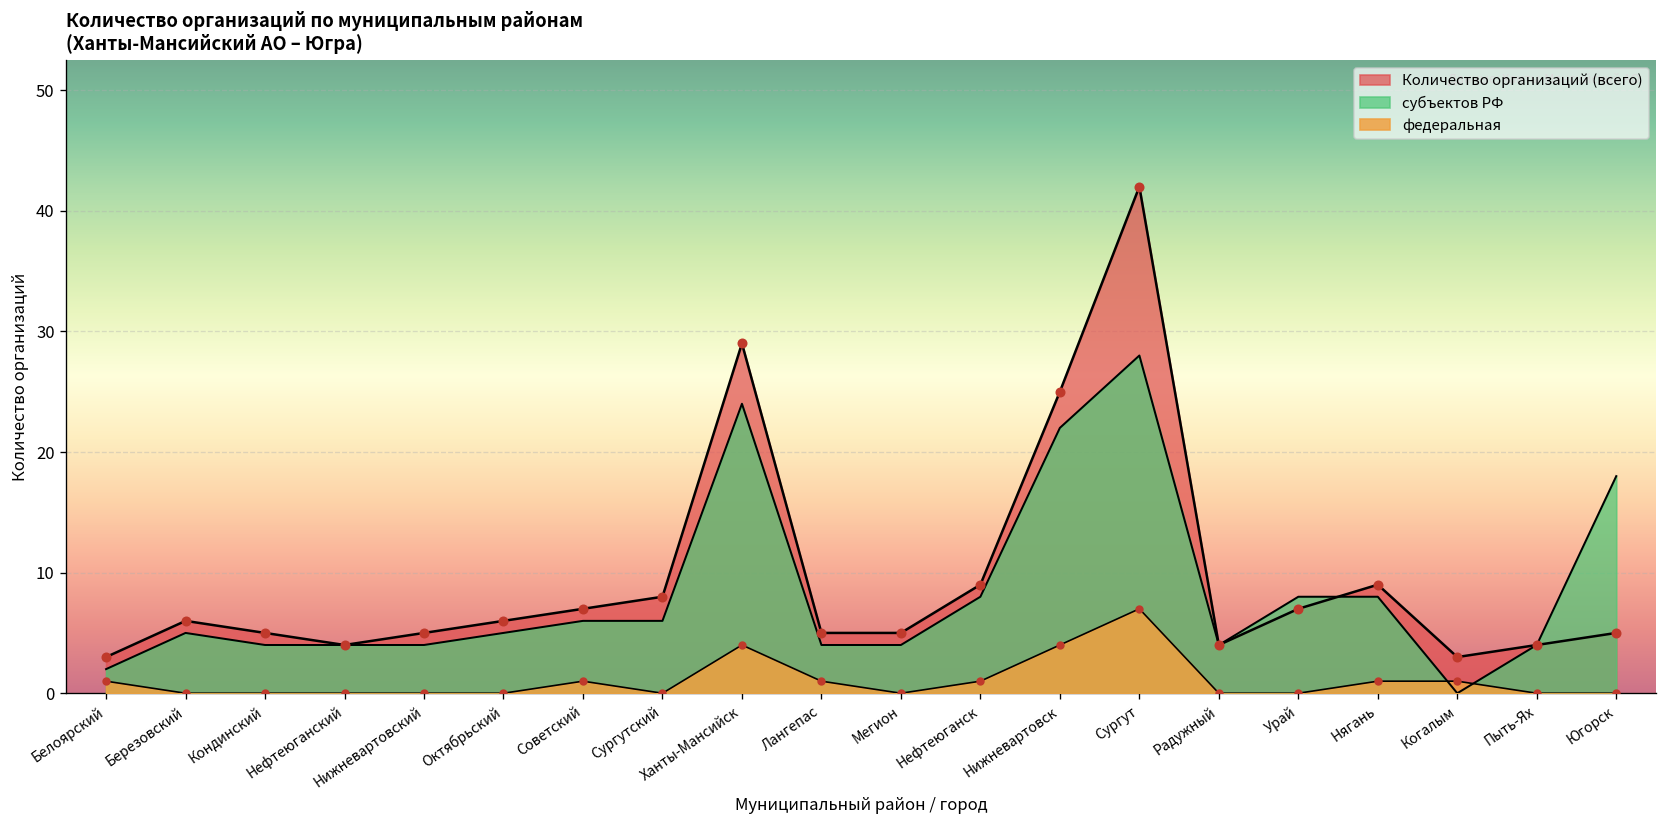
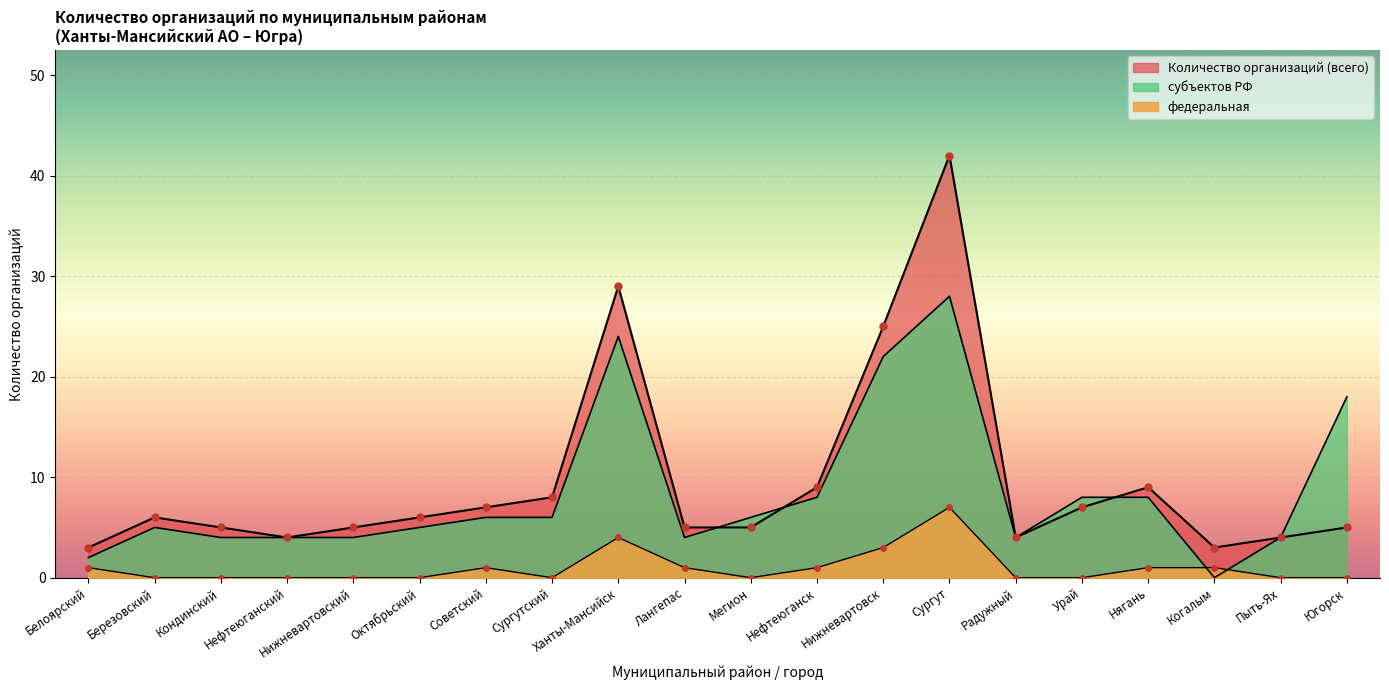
субъектов РФ, Мегион: 4 -> 6
федеральная, Нижневартовск: 4 -> 3
